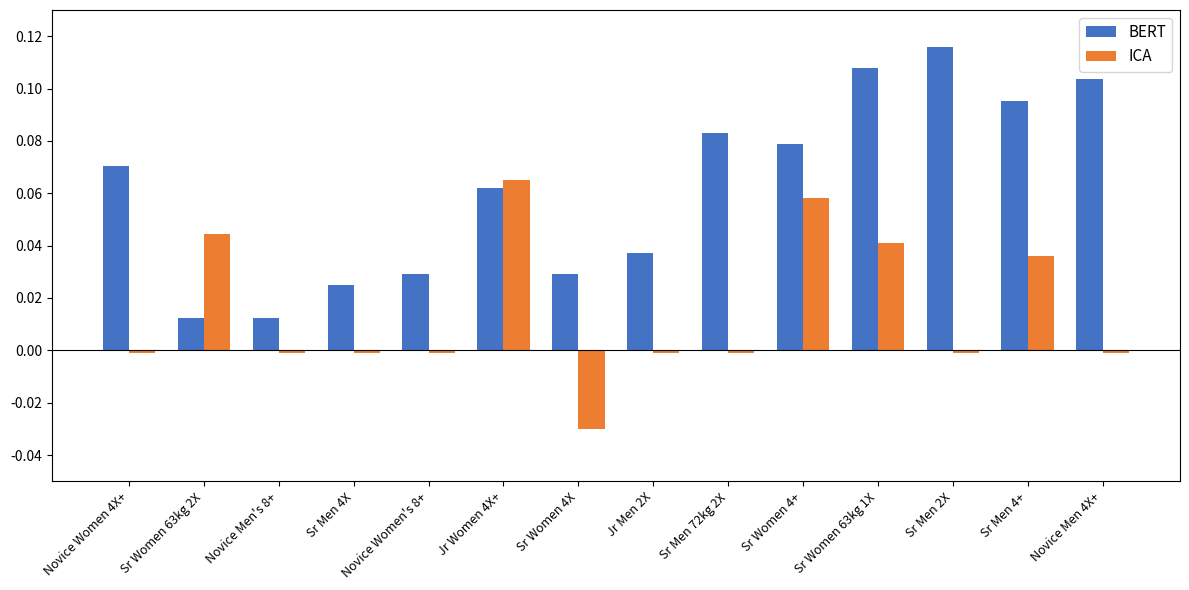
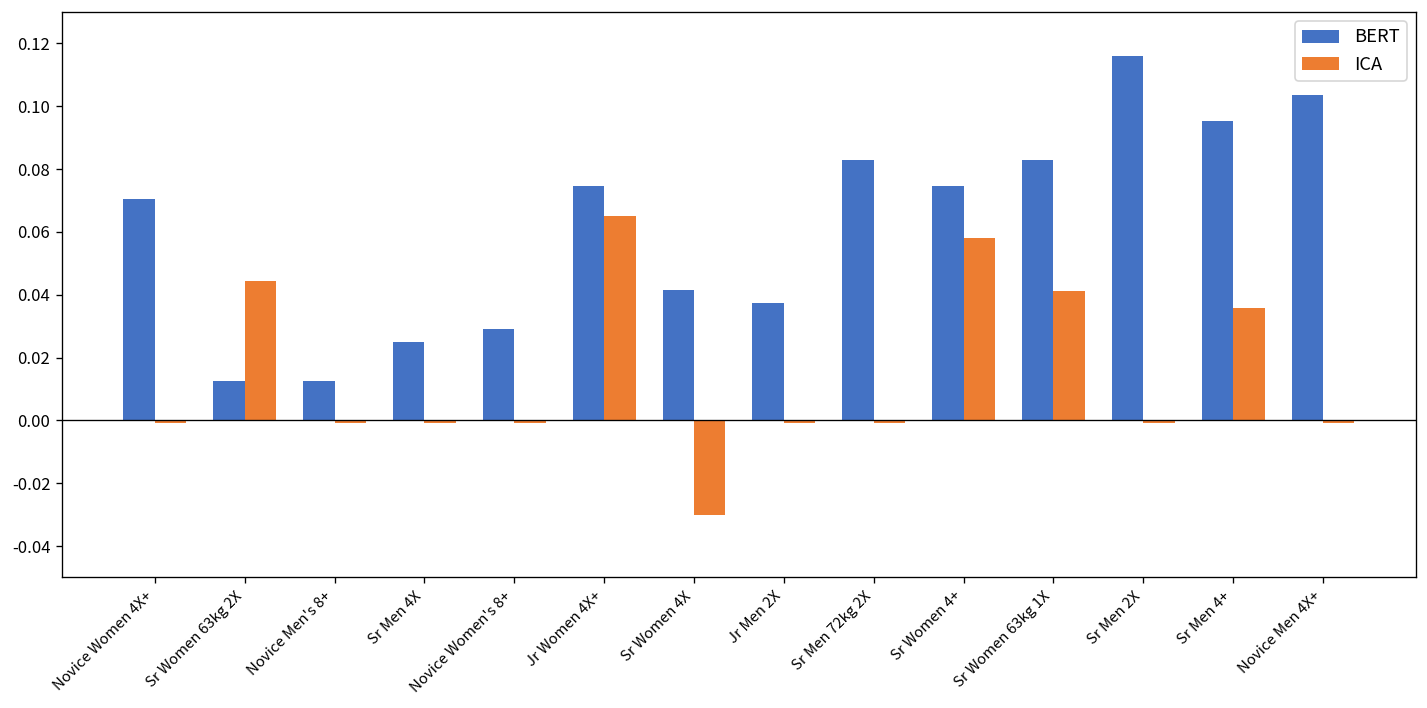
BERT, Jr Women 4X+: 0.062 -> 0.075
BERT, Sr Women 4X: 0.029 -> 0.041
BERT, Sr Women 4+: 0.079 -> 0.075
BERT, Sr Women 63kg 1X: 0.108 -> 0.083
